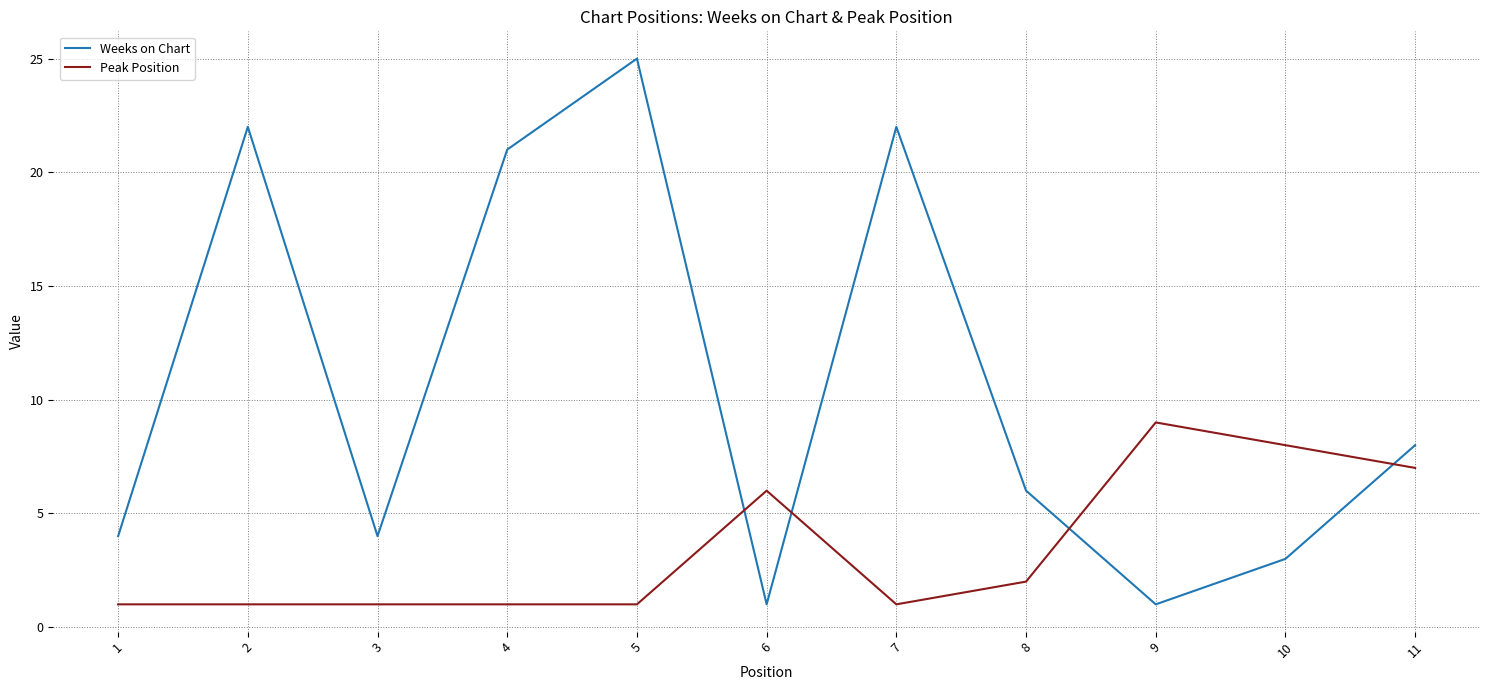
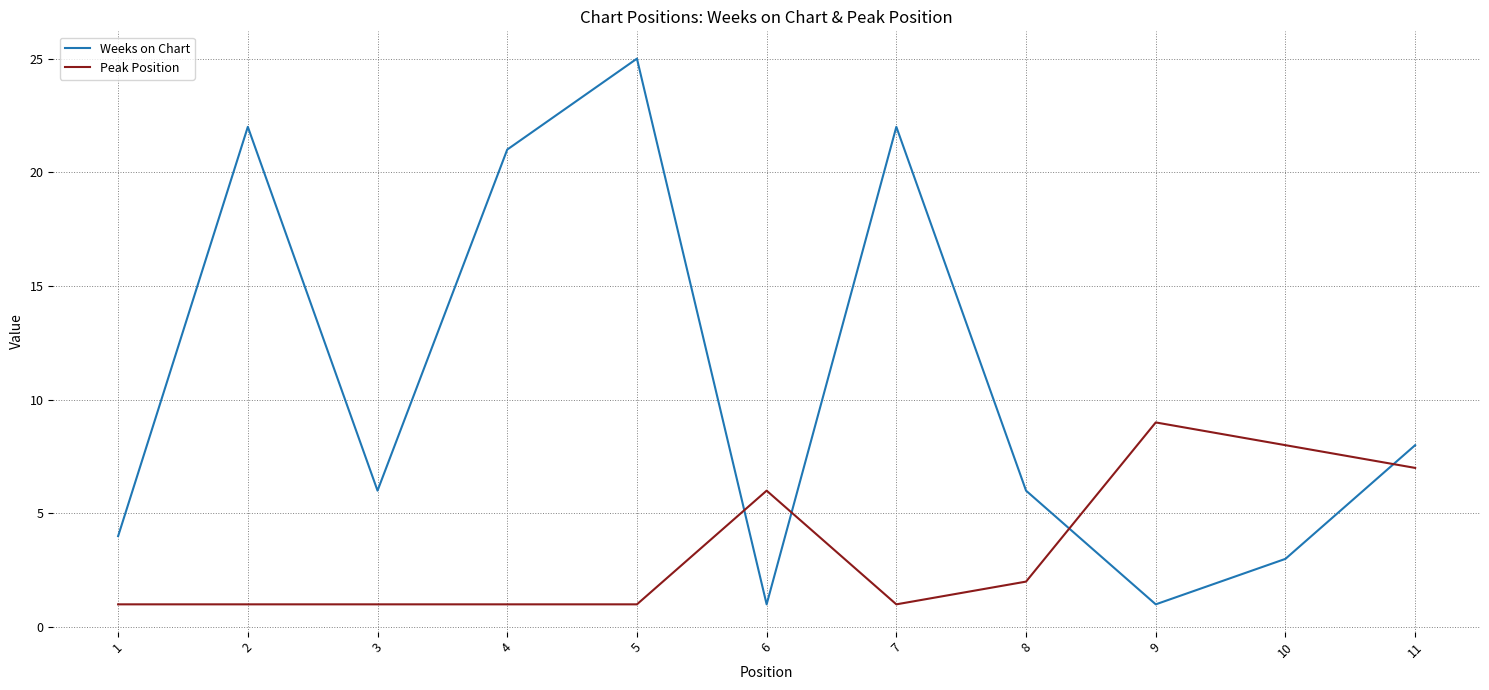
Weeks on Chart, 3: 4 -> 6
